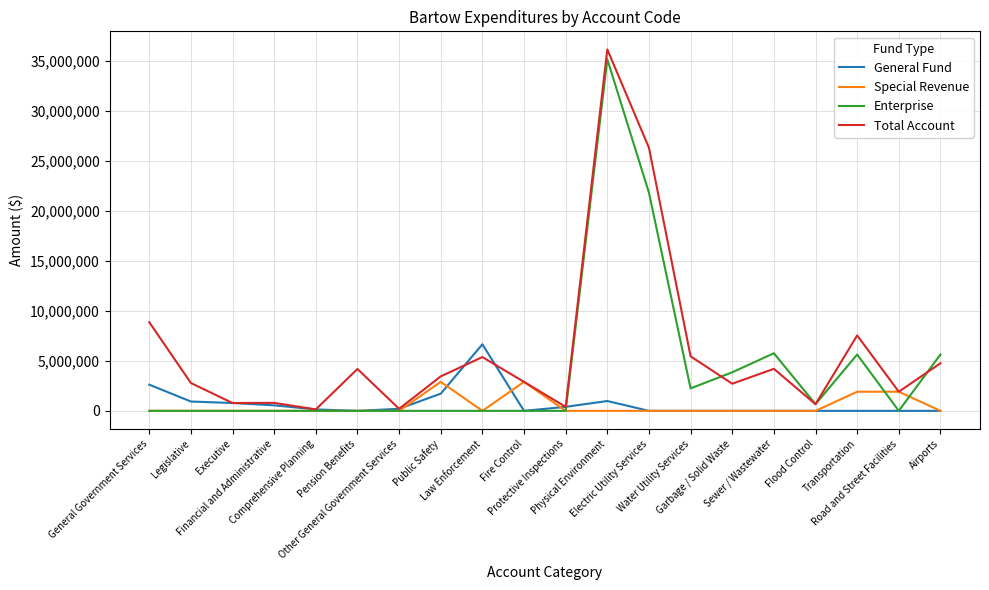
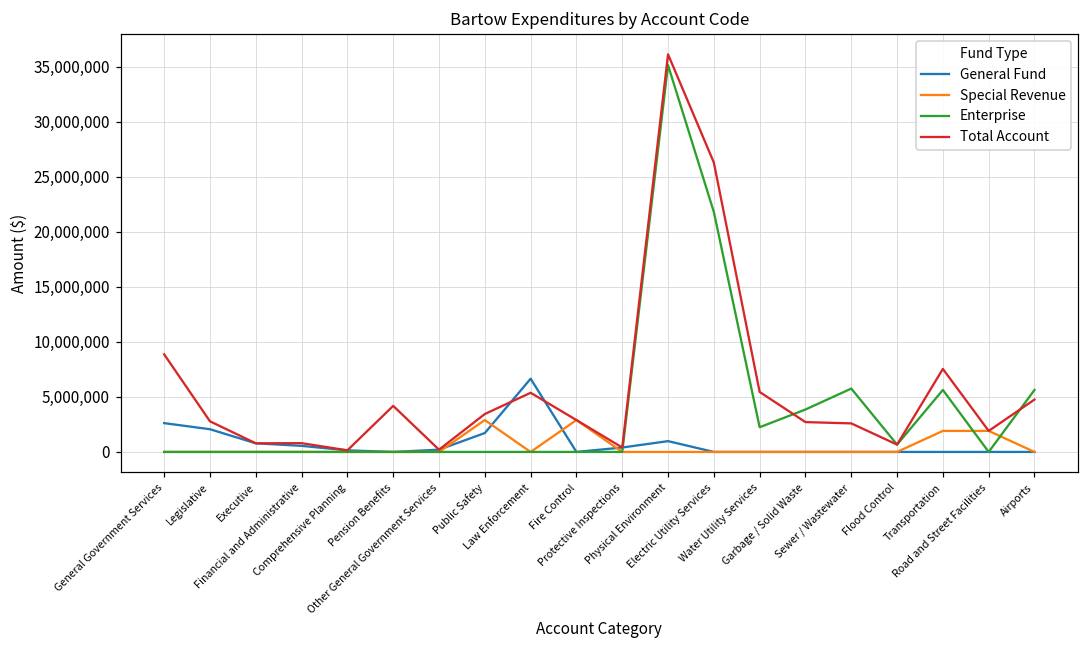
General Fund, Legislative: 900,000 -> 2,100,000
Total Account, Sewer / Wastewater: 4,200,000 -> 2,600,000
